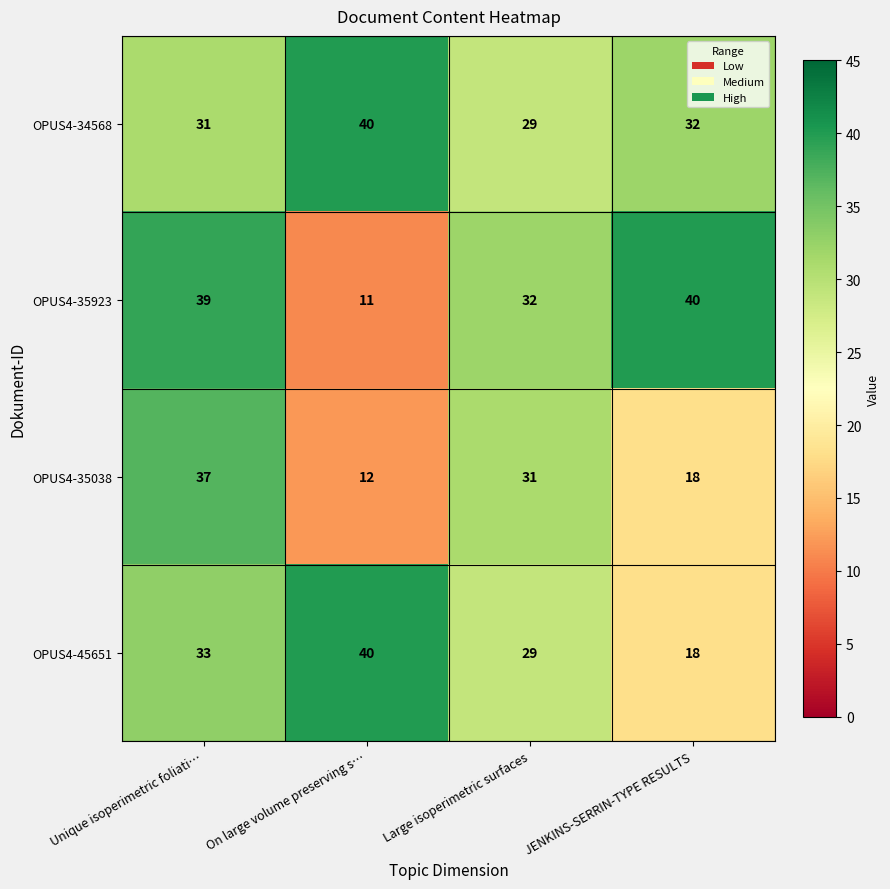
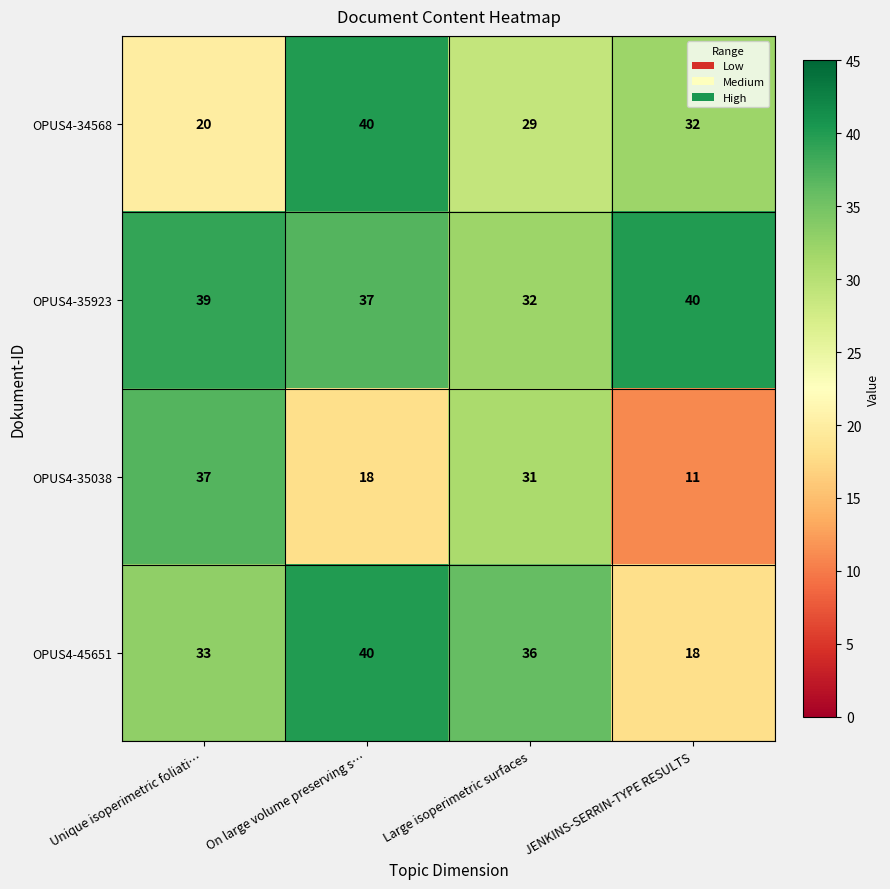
OPUS4-34568, Unique isoperimetric foliati…: 31 -> 20
OPUS4-35923, On large volume preserving s…: 11 -> 37
OPUS4-35038, On large volume preserving s…: 12 -> 18
OPUS4-35038, JENKINS-SERRIN-TYPE RESULTS: 18 -> 11
OPUS4-45651, Large isoperimetric surfaces: 29 -> 36
